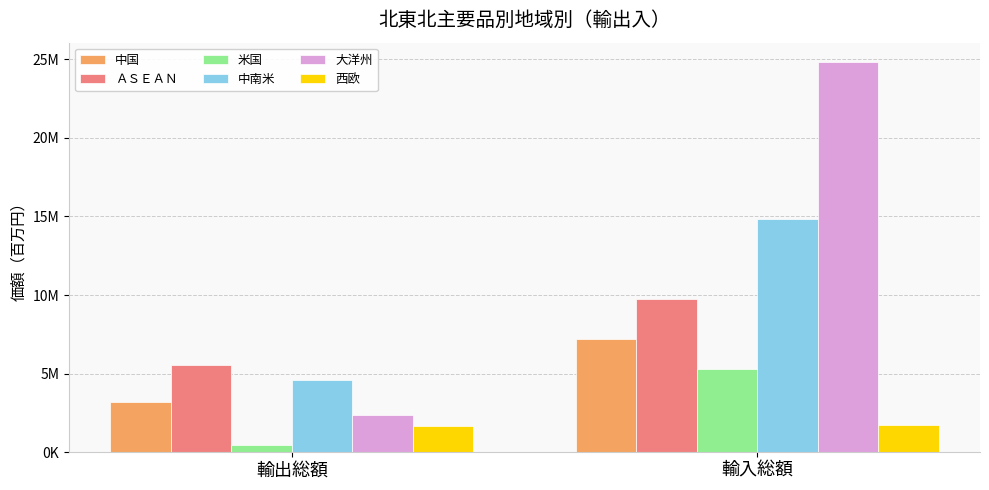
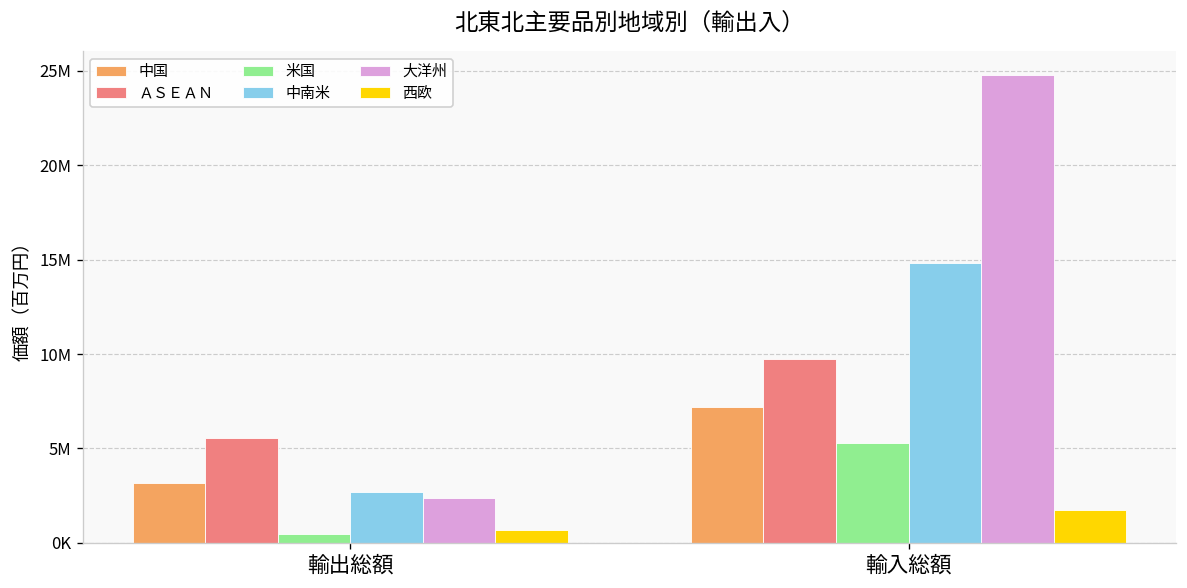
中南米, 輸出総額: 4600000 -> 2700000
西欧, 輸出総額: 1600000 -> 700000
